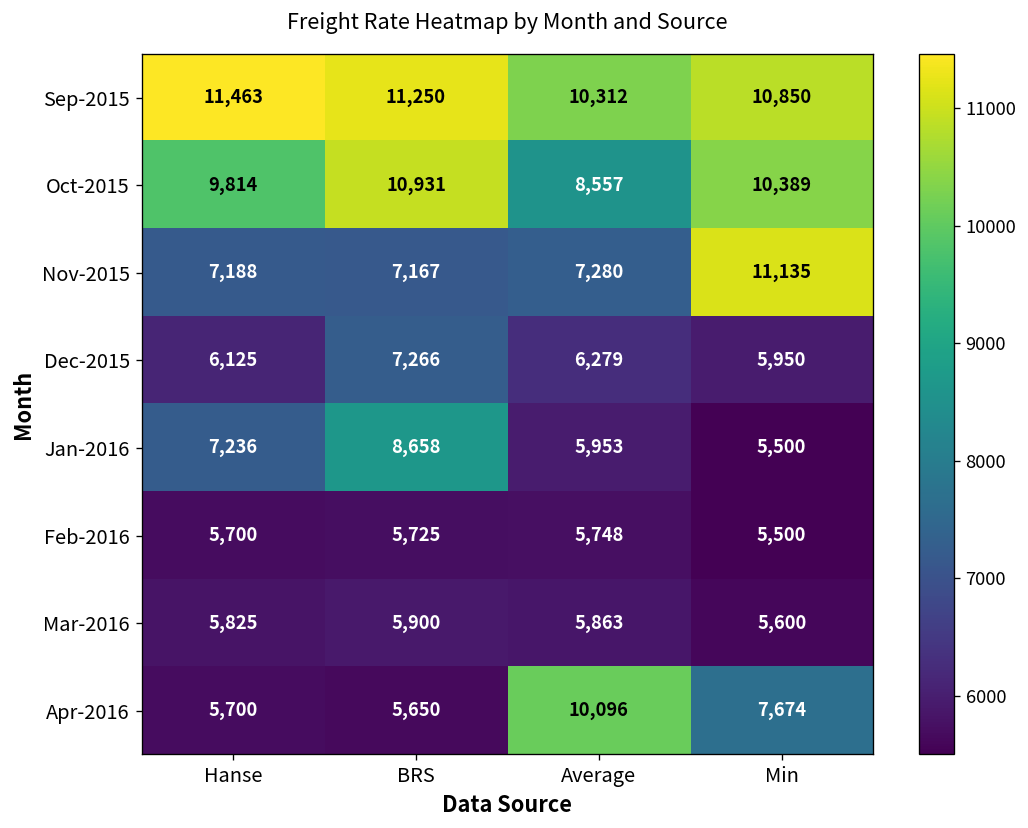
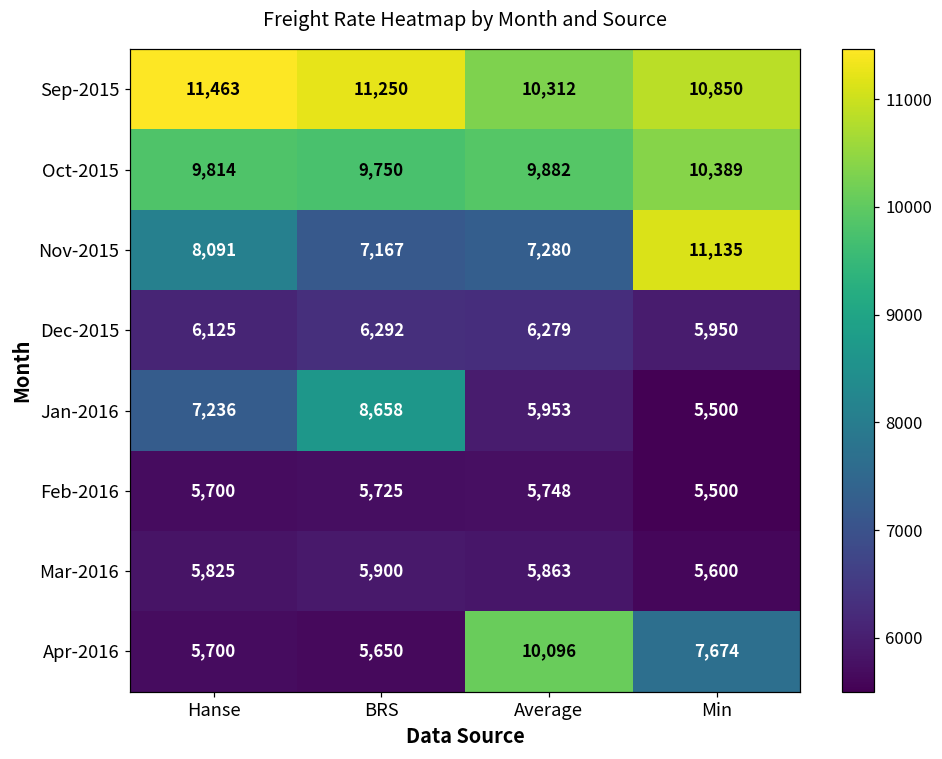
Oct-2015, BRS: 10,931 -> 9,750
Oct-2015, Average: 8,557 -> 9,882
Nov-2015, Hanse: 7,188 -> 8,091
Dec-2015, BRS: 7,266 -> 6,292
